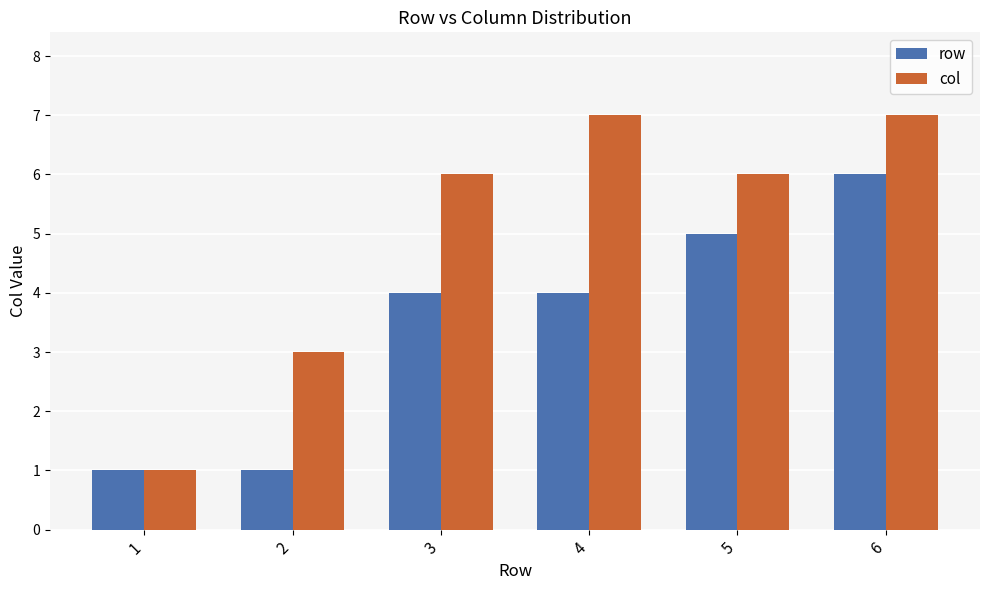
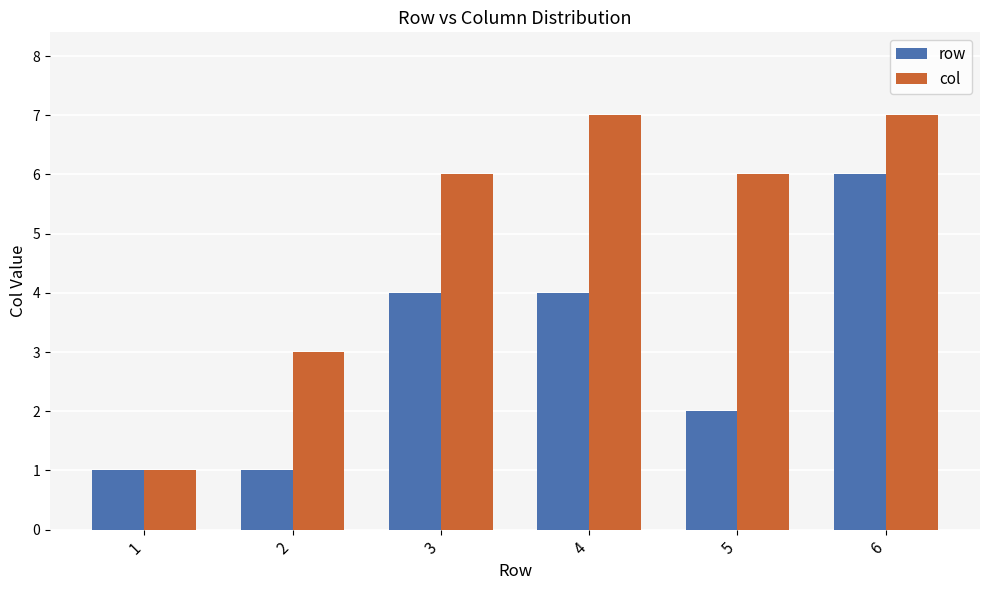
row, 5: 5 -> 2
